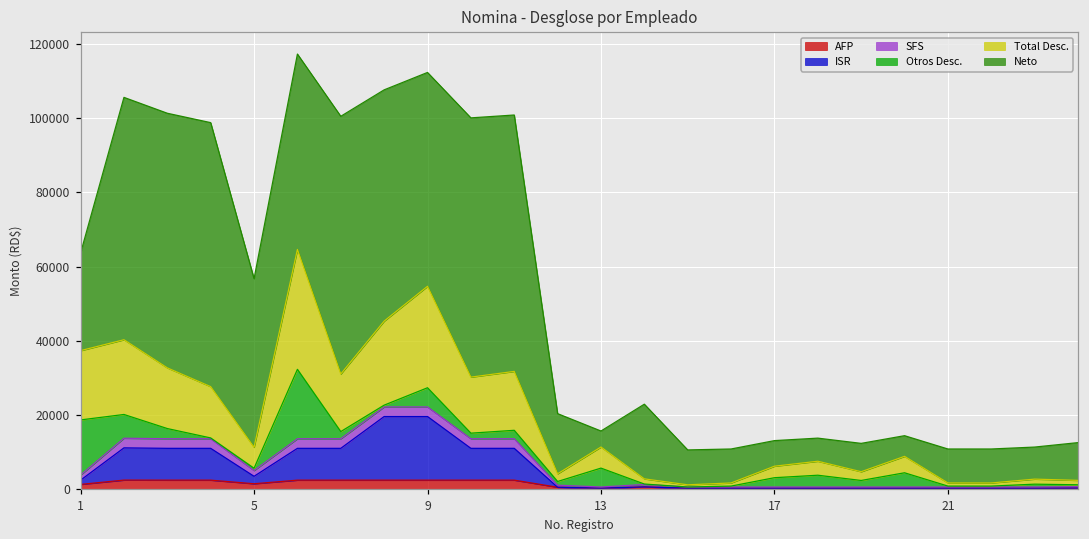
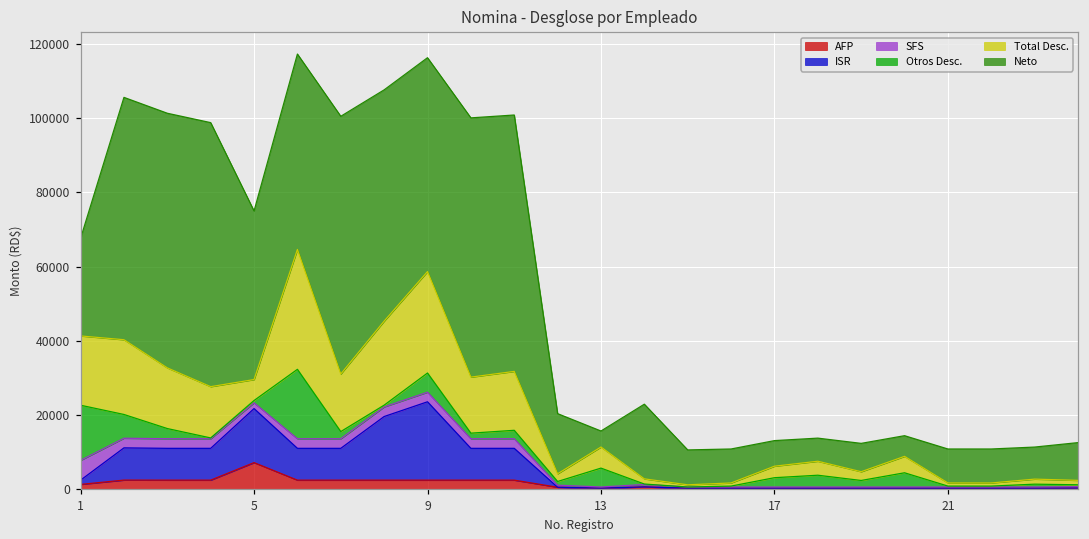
SFS, 1: 1000 -> 5000
AFP, 5: 1000 -> 7000
ISR, 5: 2000 -> 15000
ISR, 9: 17000 -> 21000
